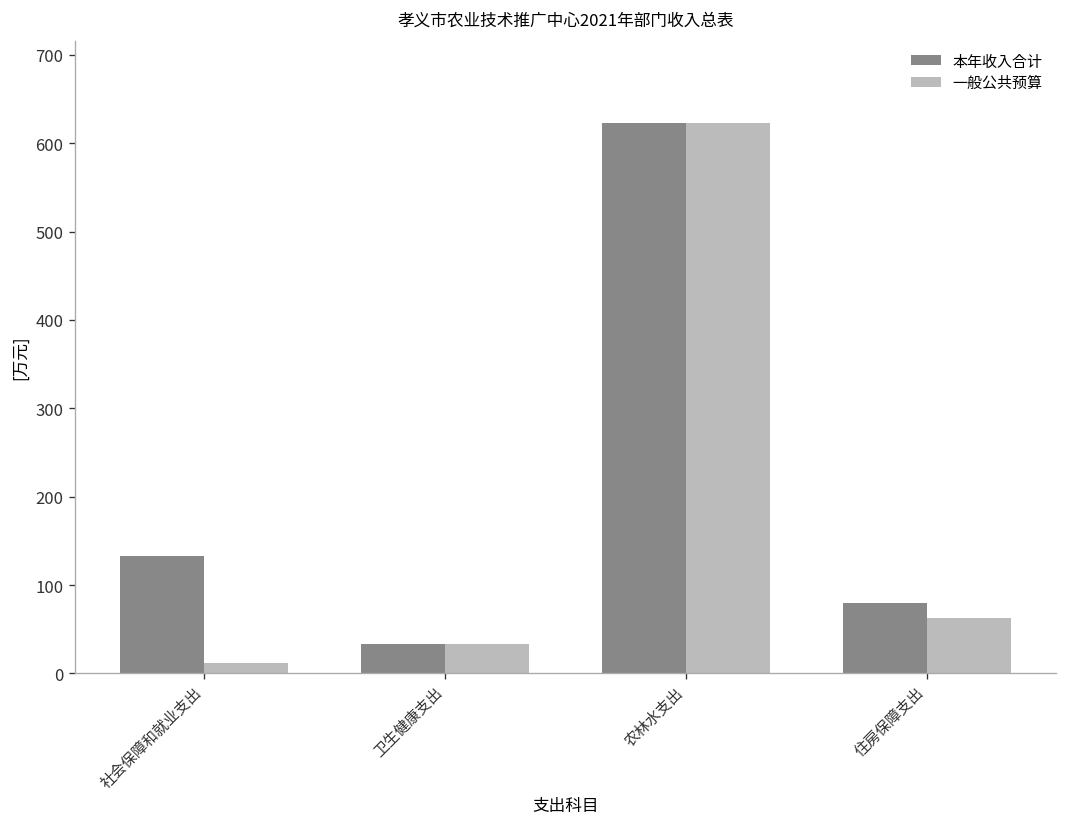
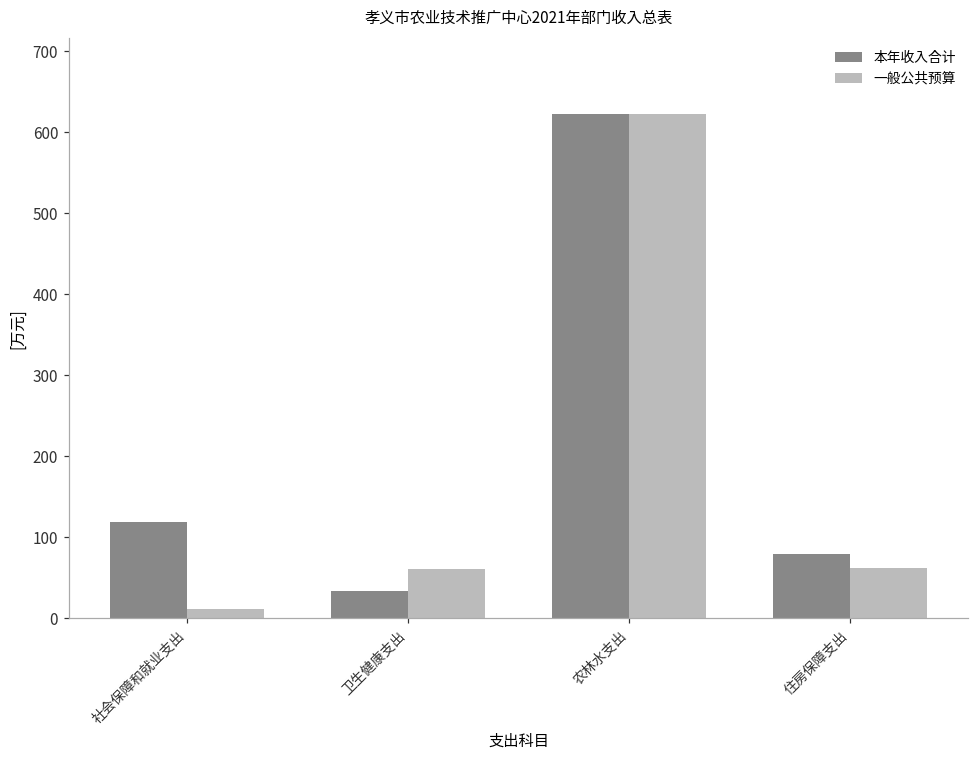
本年收入合计, 社会保障和就业支出: 130 -> 120
一般公共预算, 卫生健康支出: 30 -> 60
